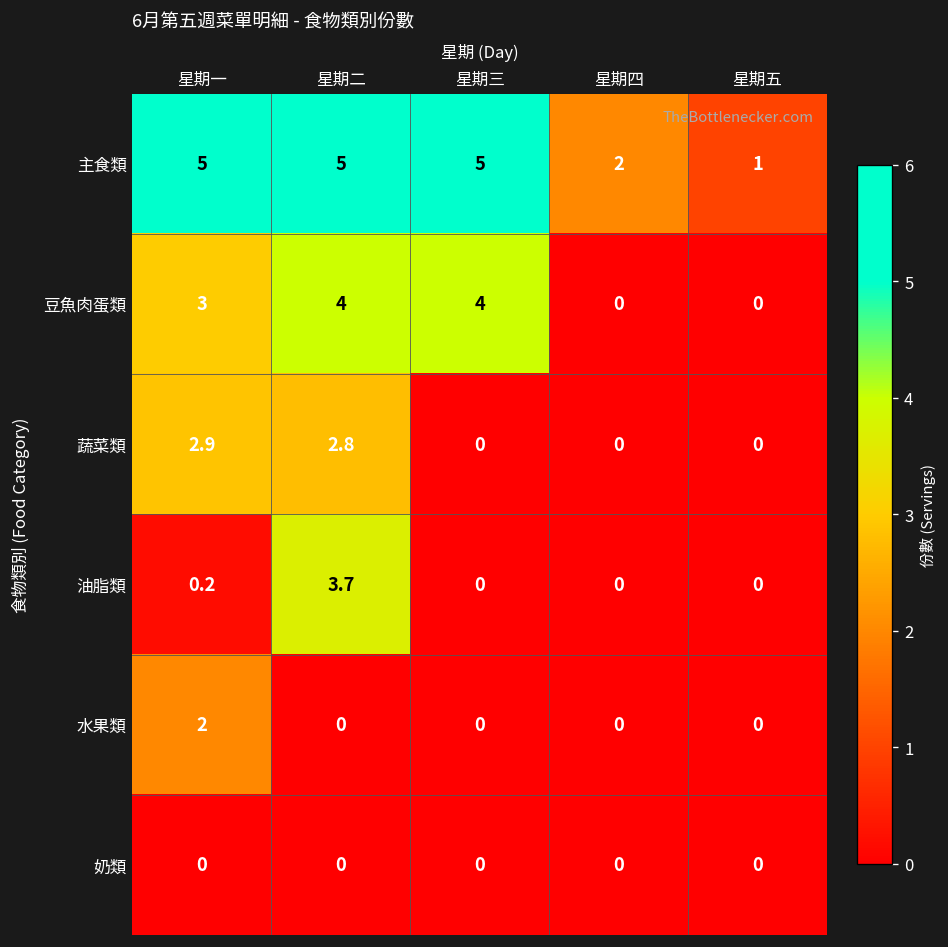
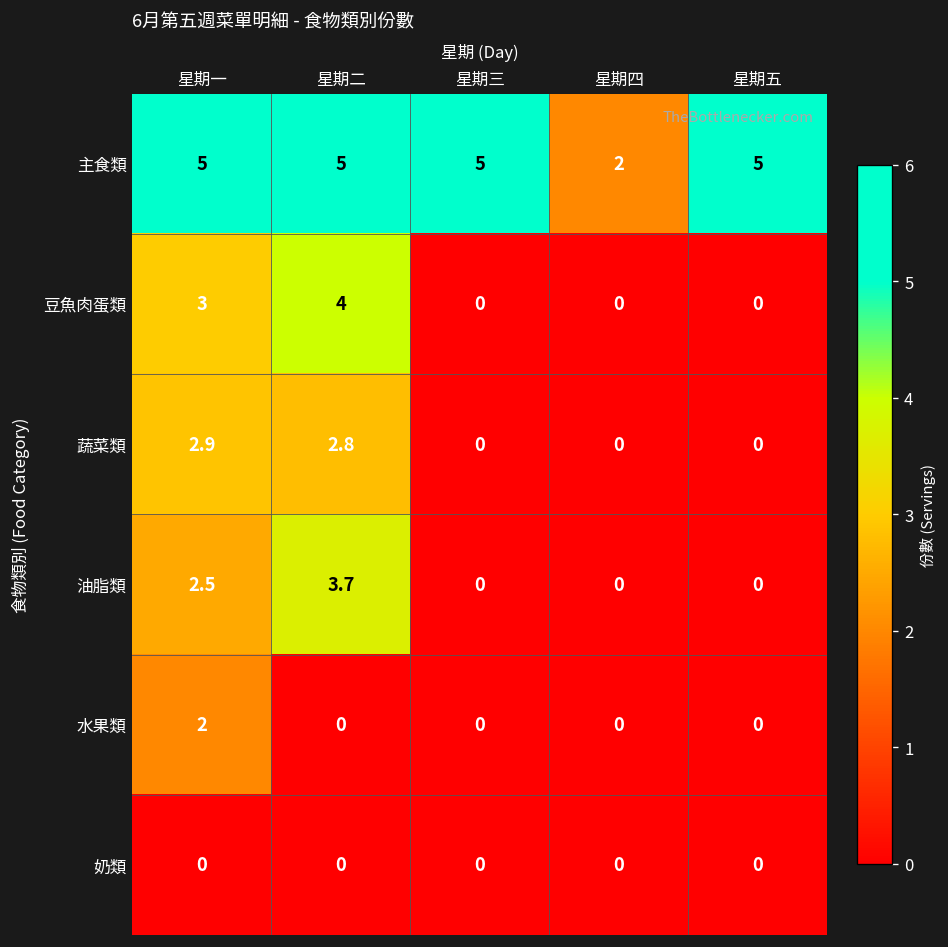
主食類, 星期五: 1 -> 5
豆魚肉蛋類, 星期三: 4 -> 0
油脂類, 星期一: 0.2 -> 2.5
